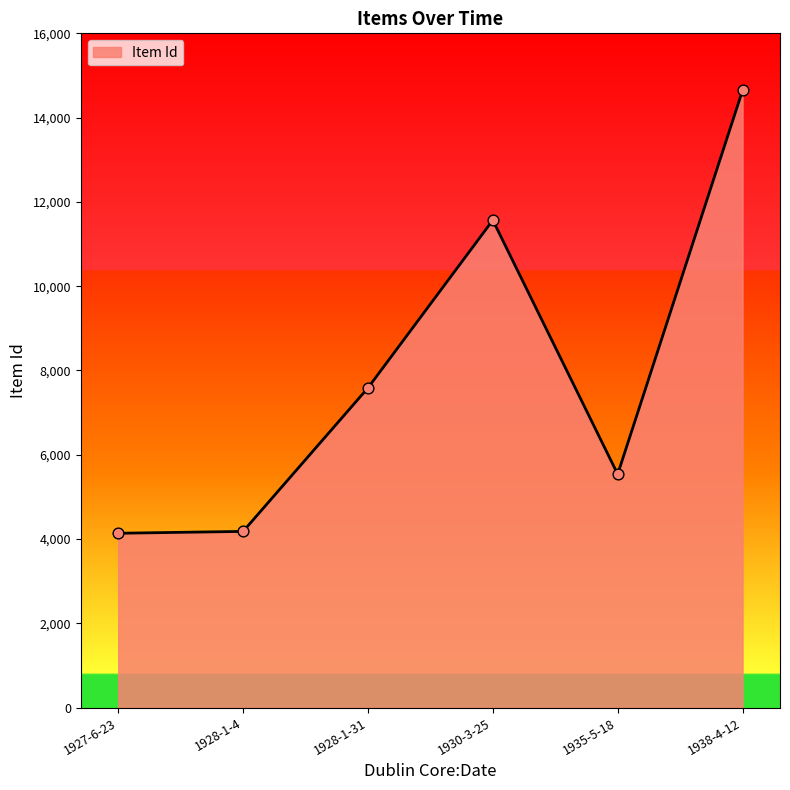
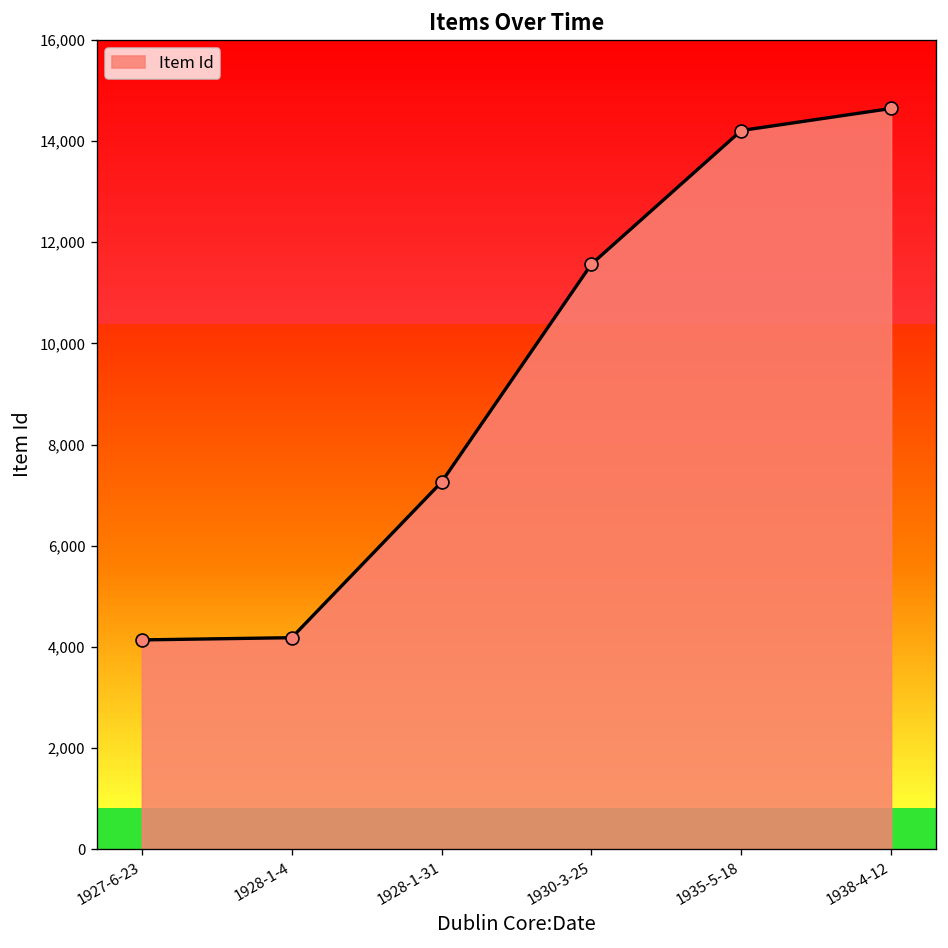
1928-1-31: 7,600 -> 7,300
1935-5-18: 5,500 -> 14,200
